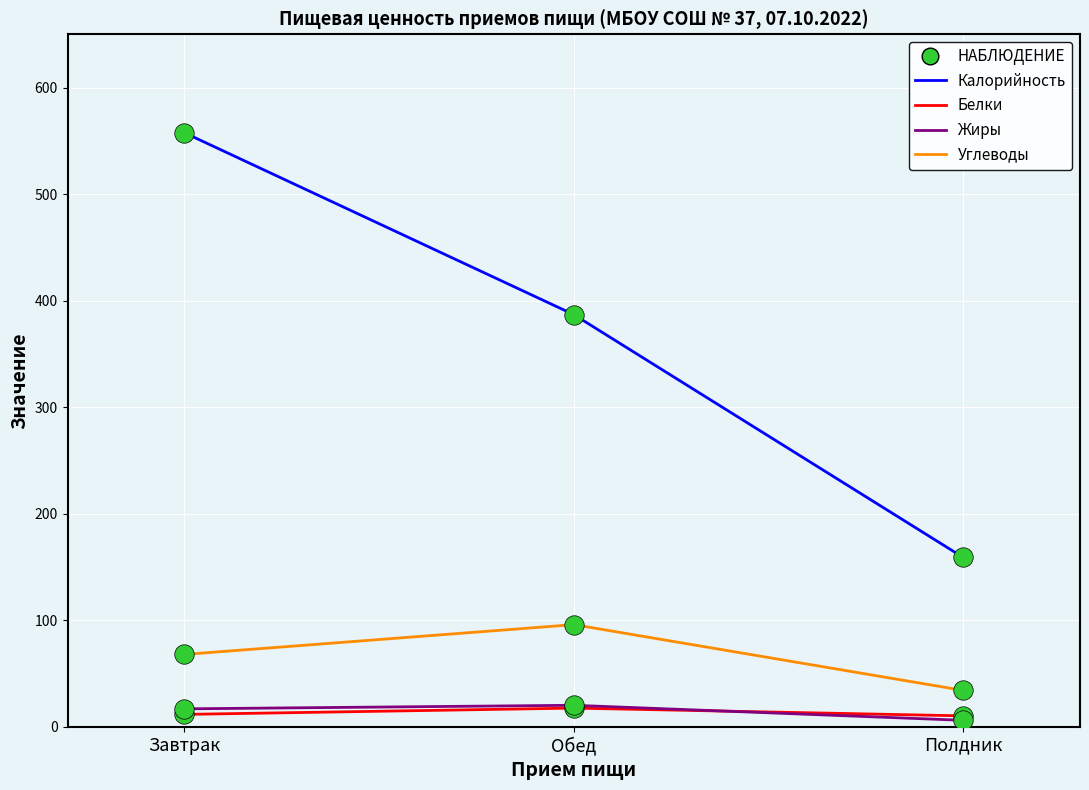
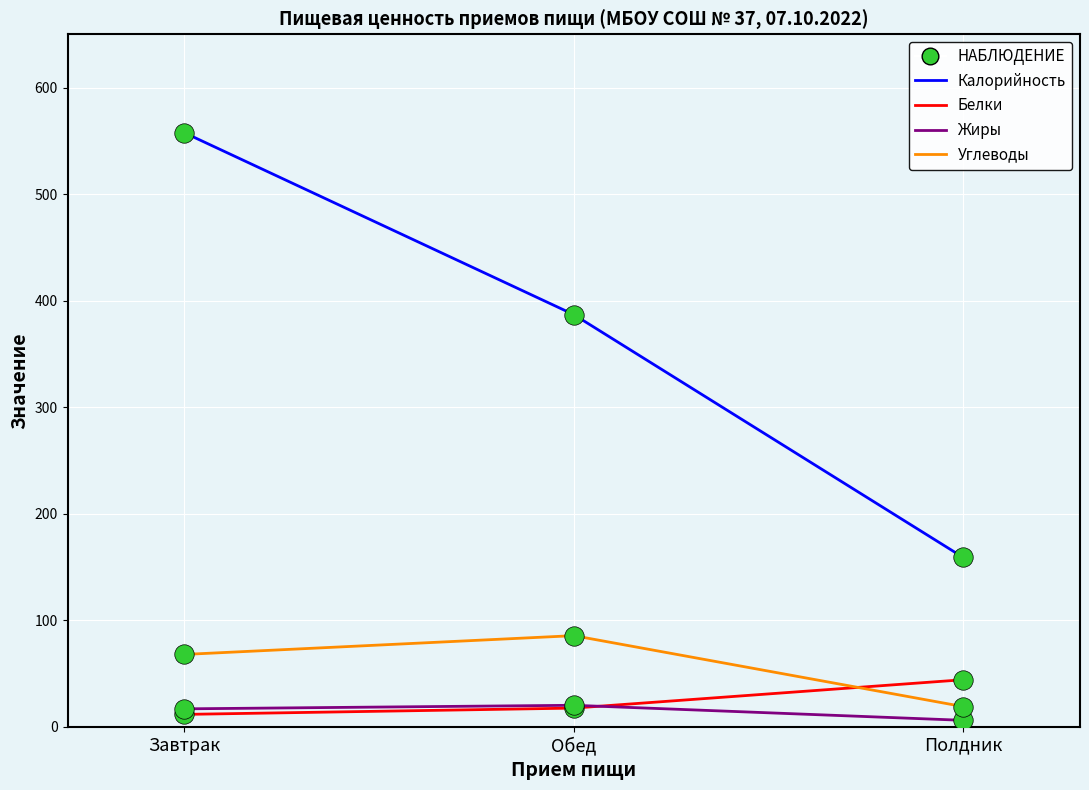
Углеводы, Обед: 96 -> 86
Белки, Полдник: 10 -> 44
Углеводы, Полдник: 34 -> 19
